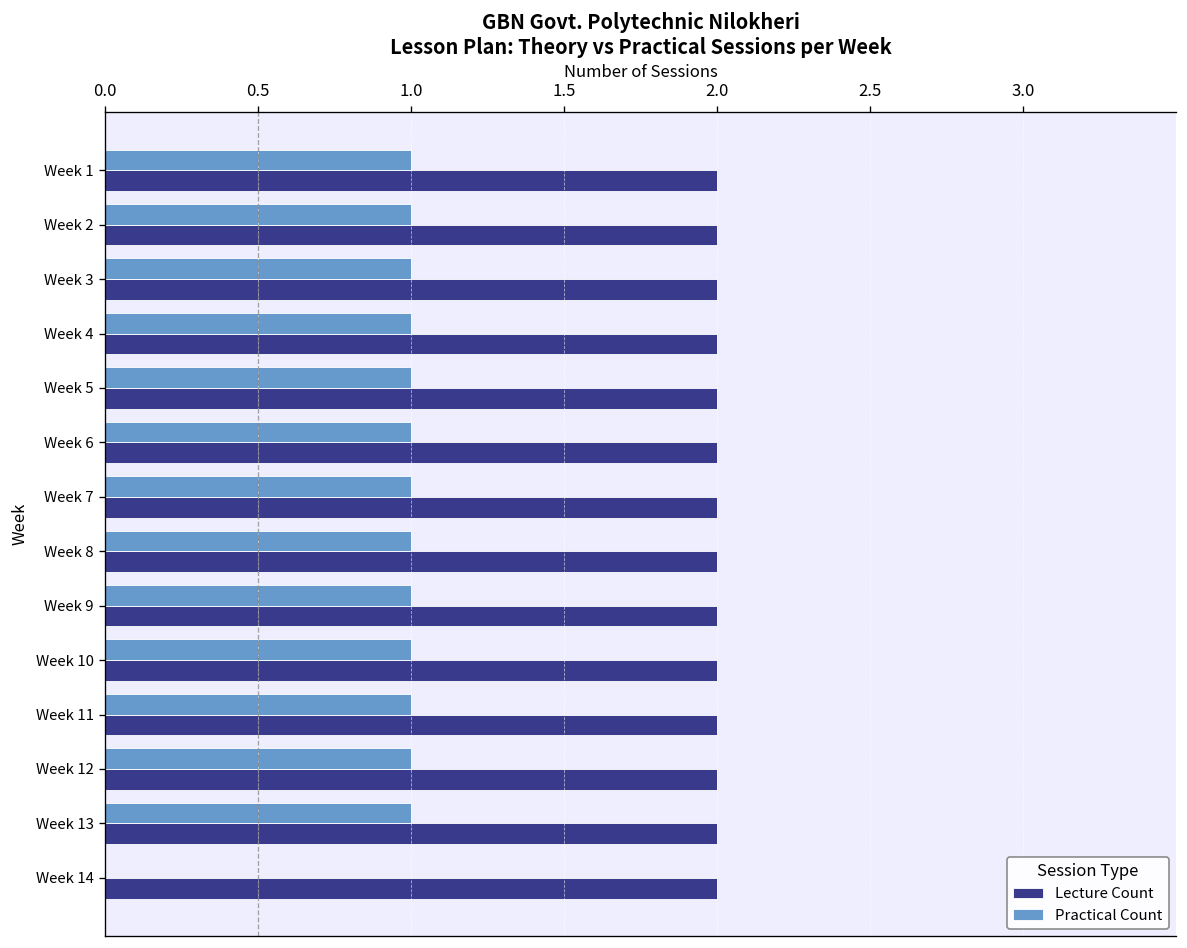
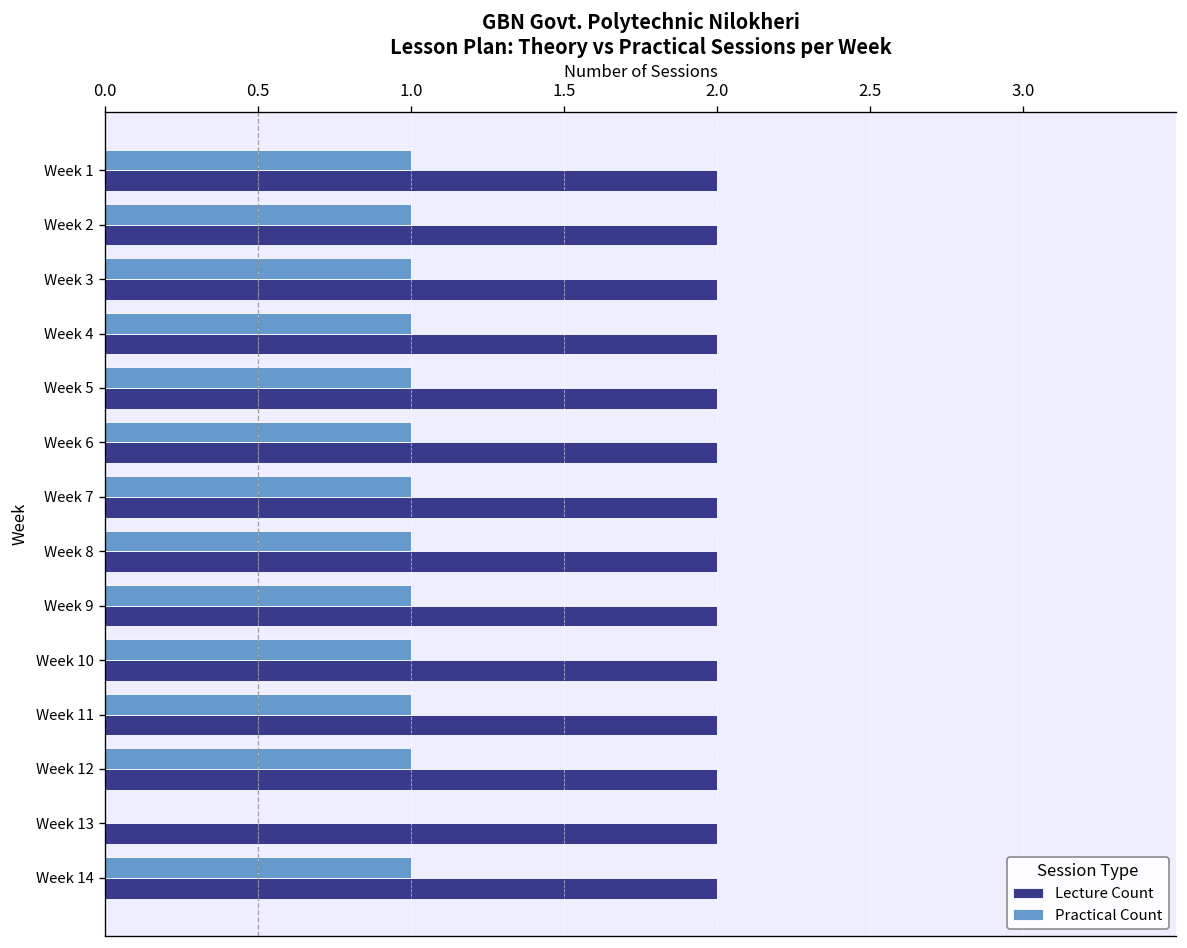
Practical Count, Week 13: 1 -> 0
Practical Count, Week 14: 0 -> 1
